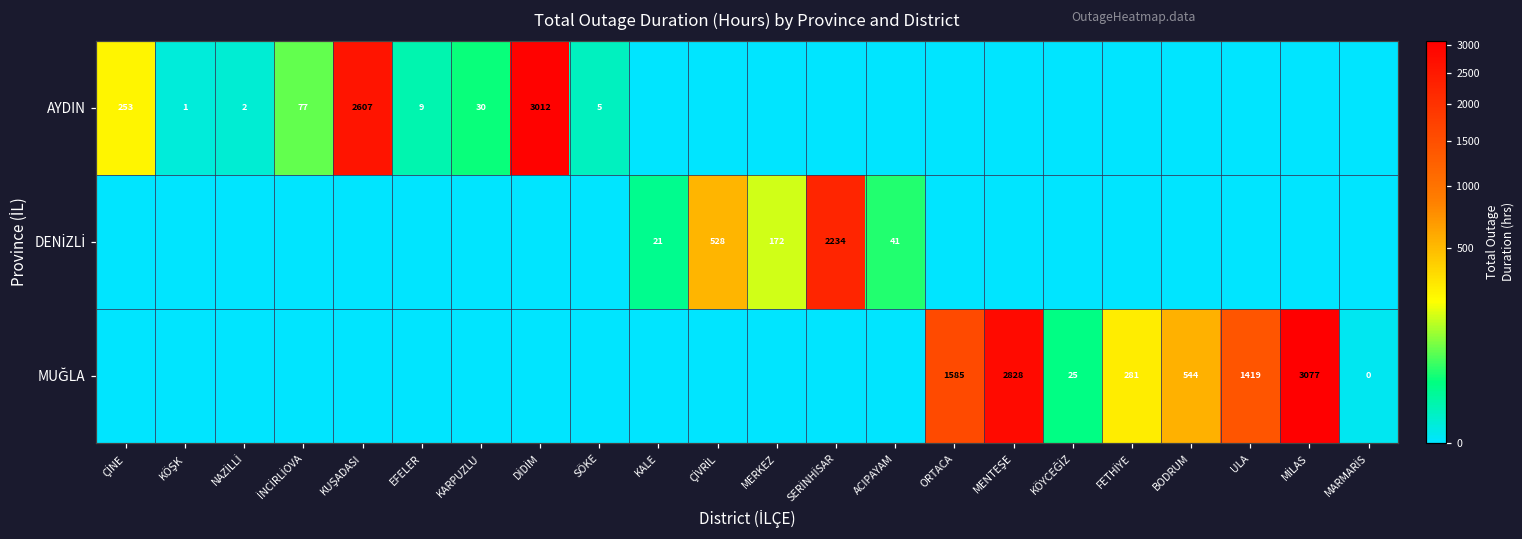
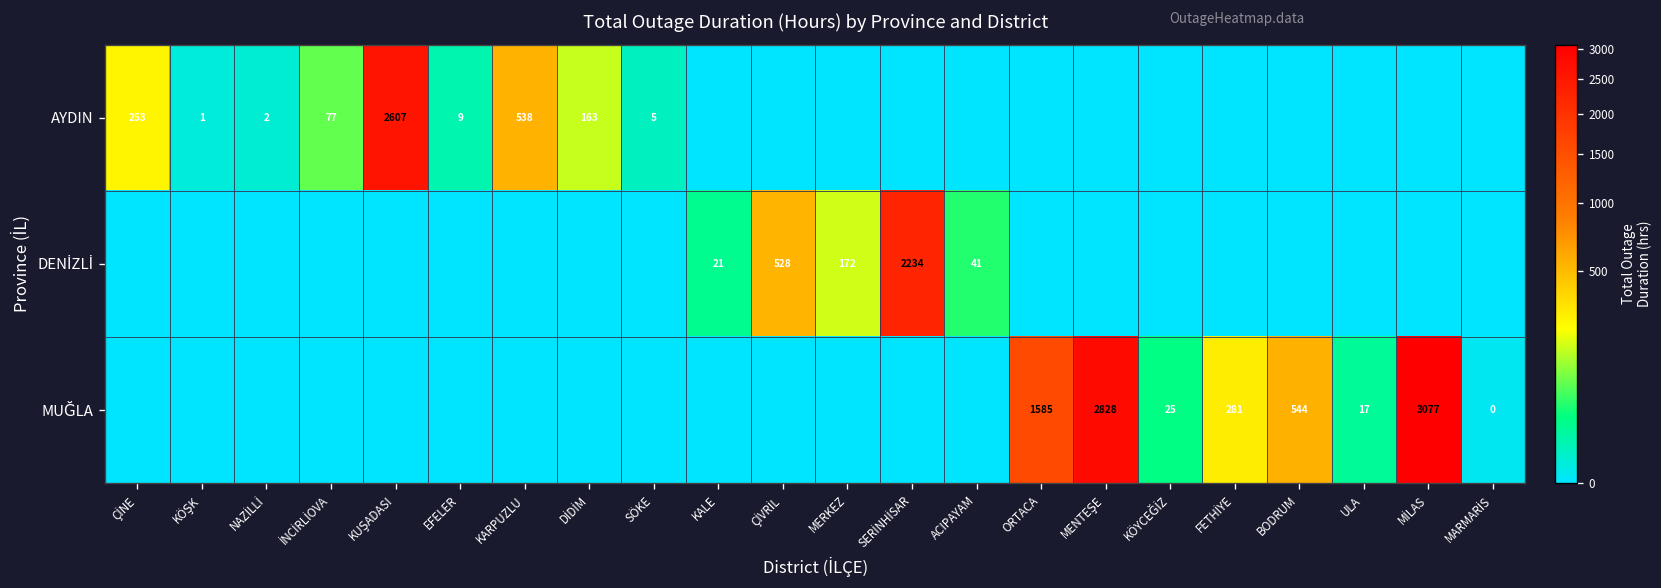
AYDIN, KARPUZLU: 30 -> 538
AYDIN, DİDİM: 3012 -> 163
MUĞLA, ULA: 1419 -> 17
